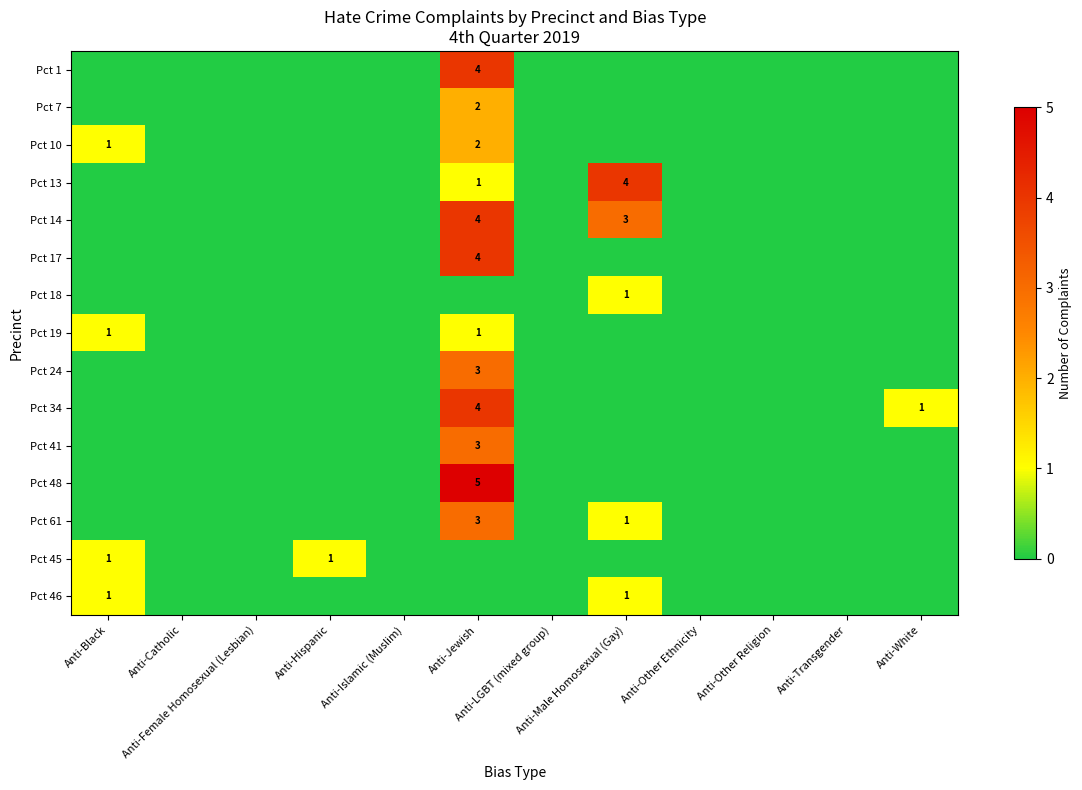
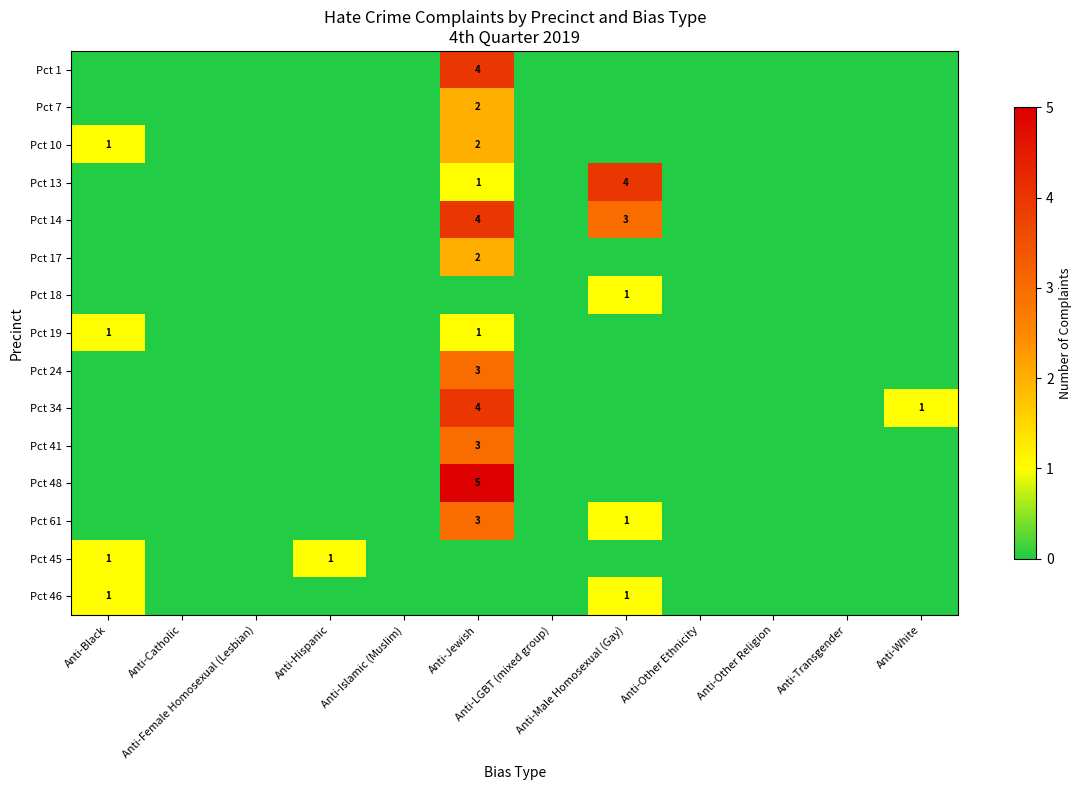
Pct 17, Anti-Jewish: 4 -> 2
